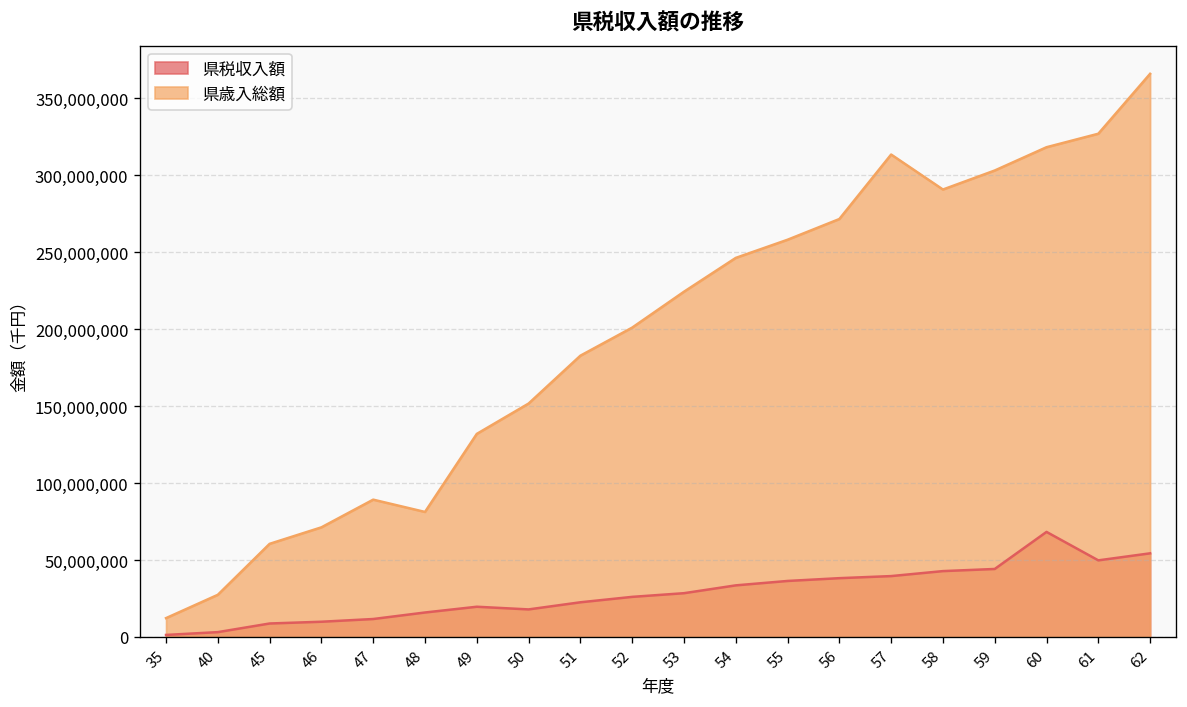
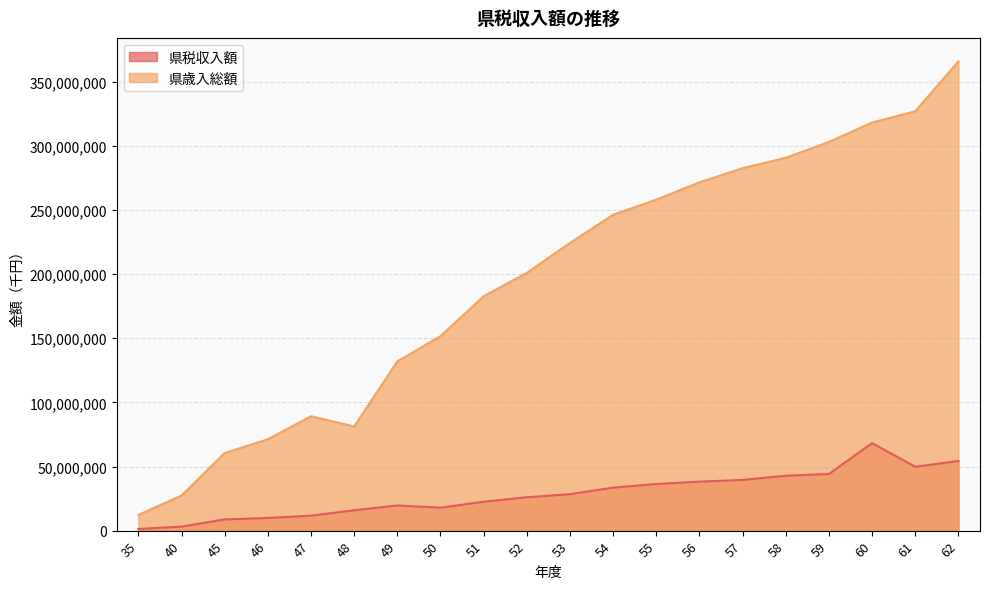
県歳入総額, 57: 313,000,000 -> 283,000,000
